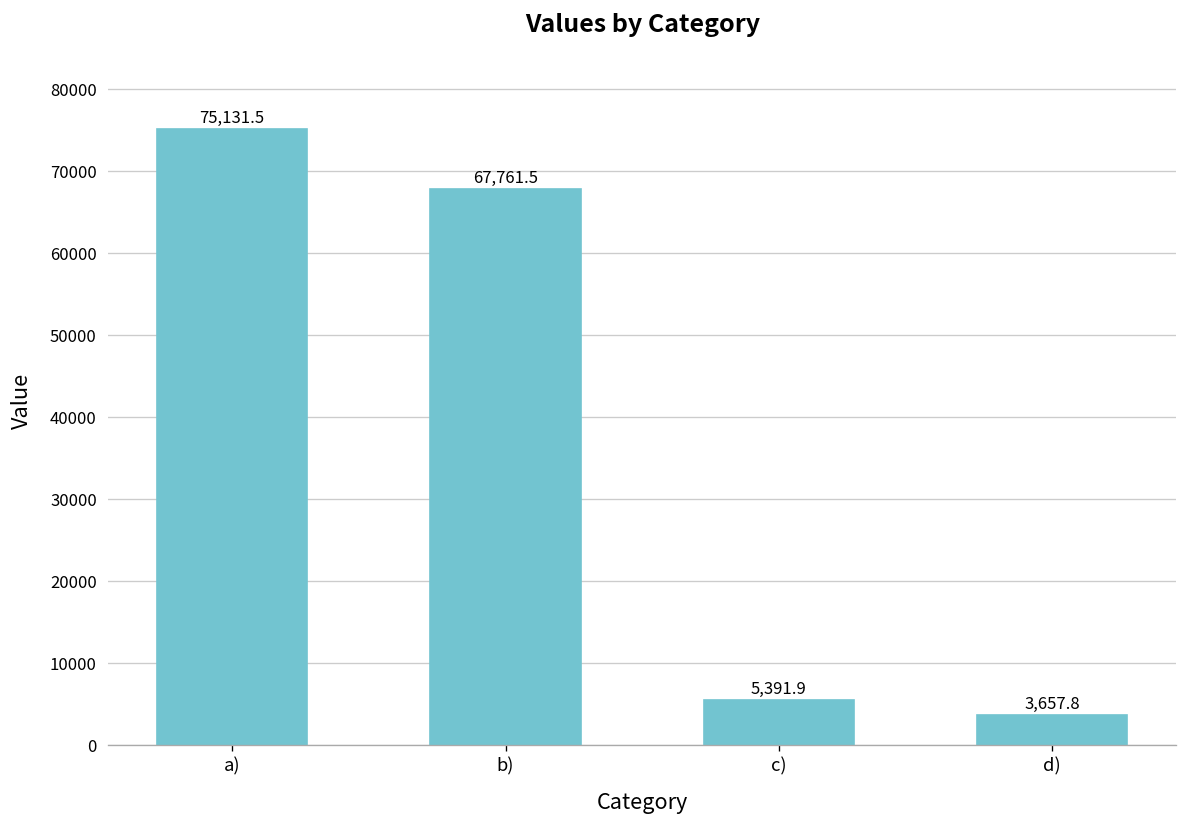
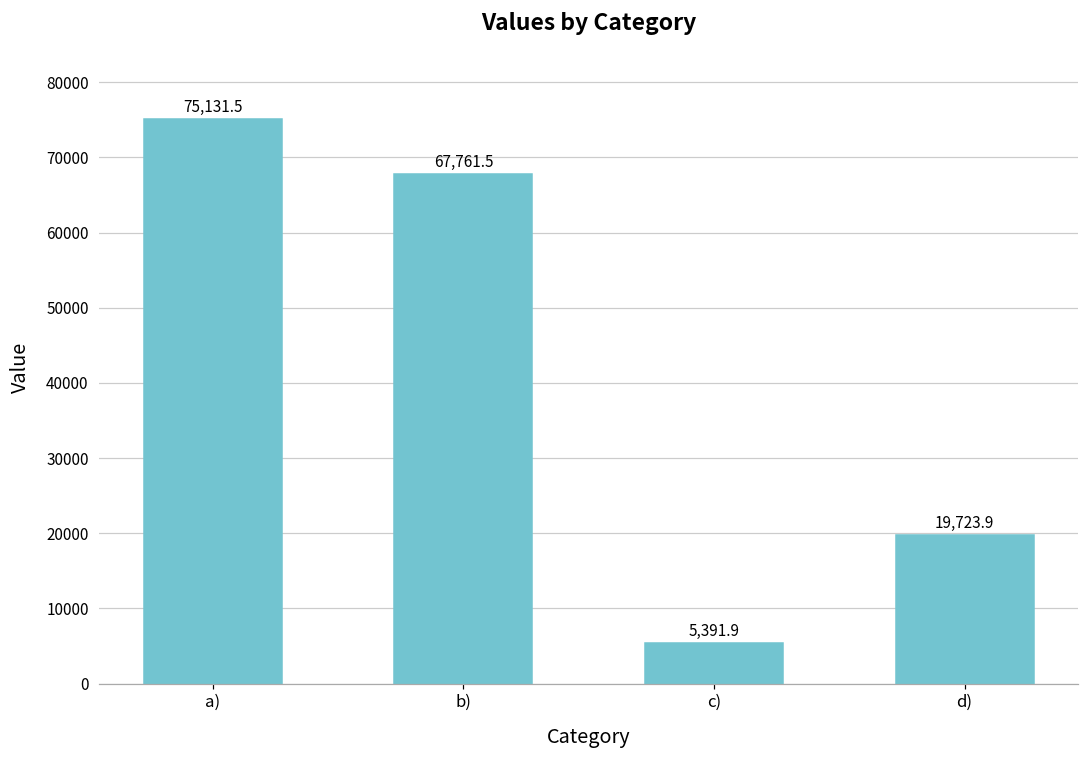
d): 3,657.8 -> 19,723.9
